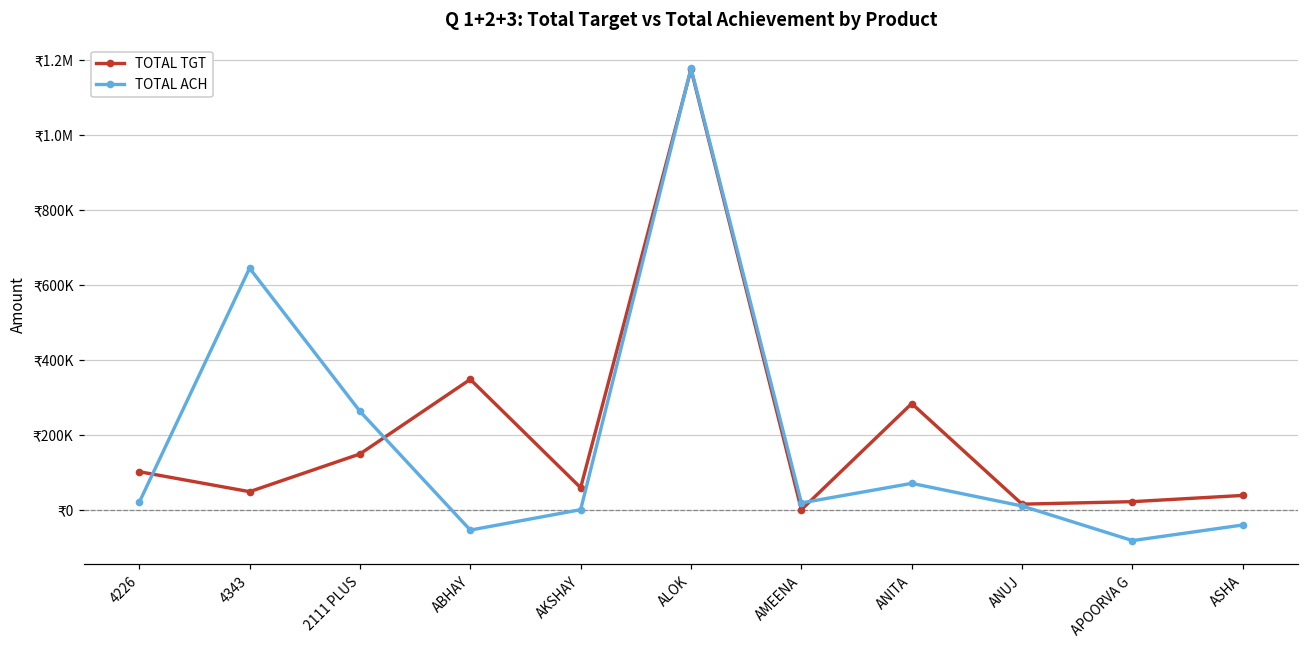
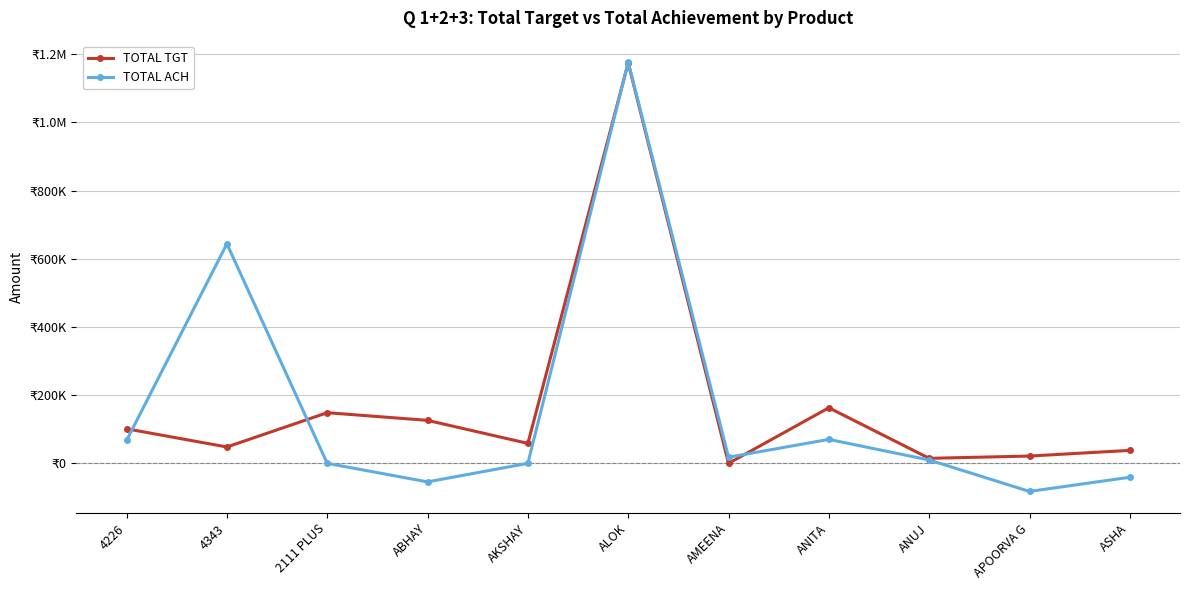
TOTAL ACH, 4226: ₹20000 -> ₹70000
TOTAL ACH, 2111 PLUS: ₹260000 -> ₹0
TOTAL TGT, ABHAY: ₹350000 -> ₹130000
TOTAL TGT, ANITA: ₹280000 -> ₹160000
